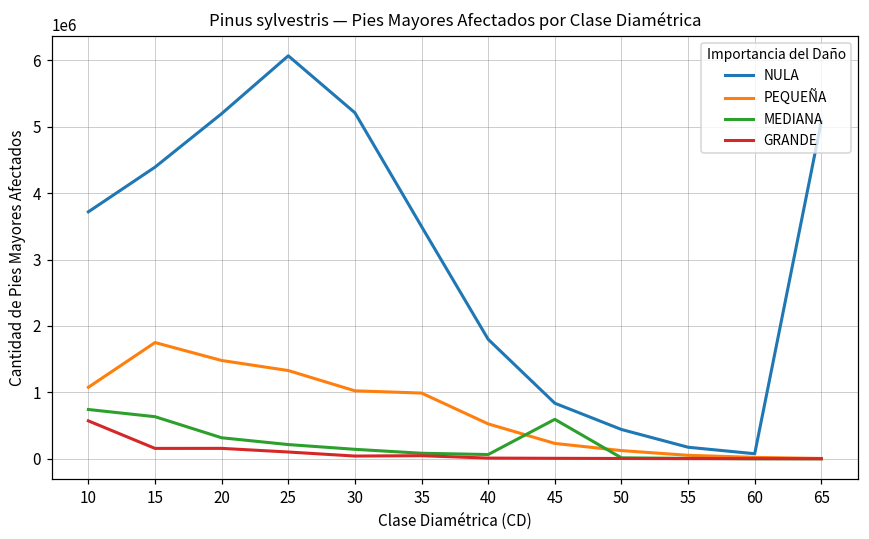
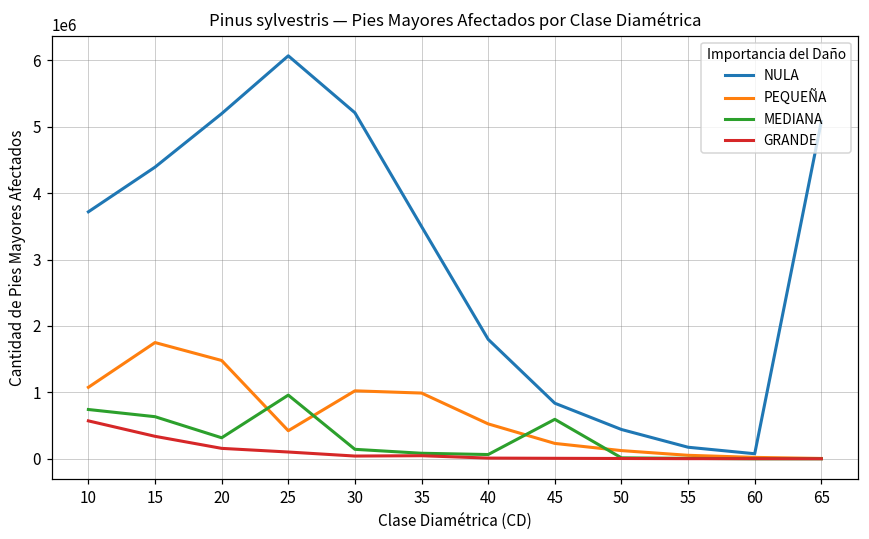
GRANDE, 15: 200000 -> 300000
PEQUEÑA, 25: 1300000 -> 400000
MEDIANA, 25: 200000 -> 1000000
